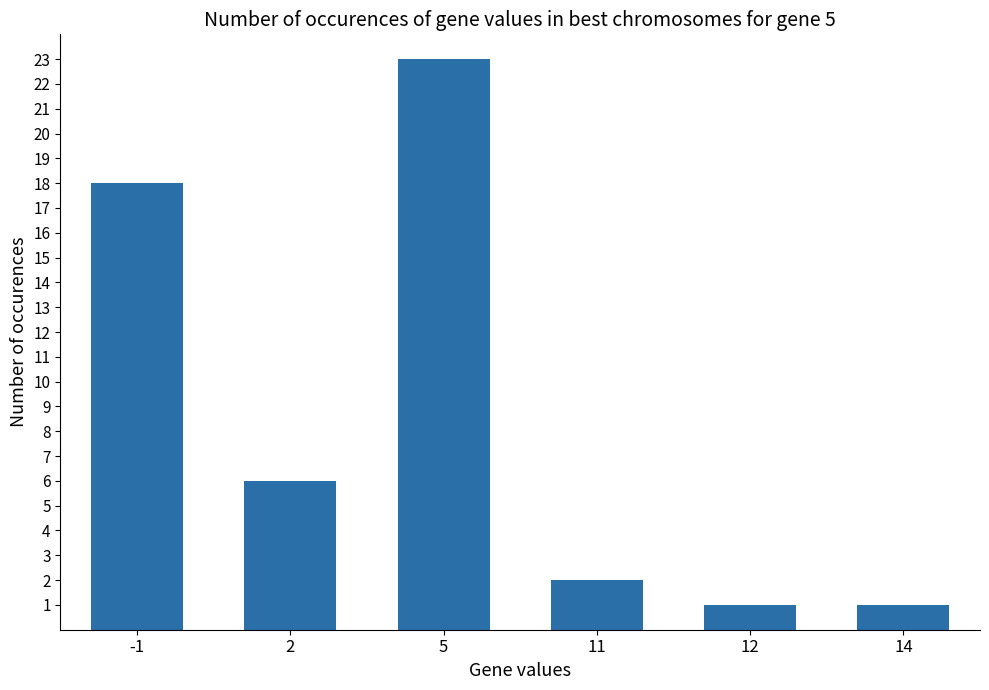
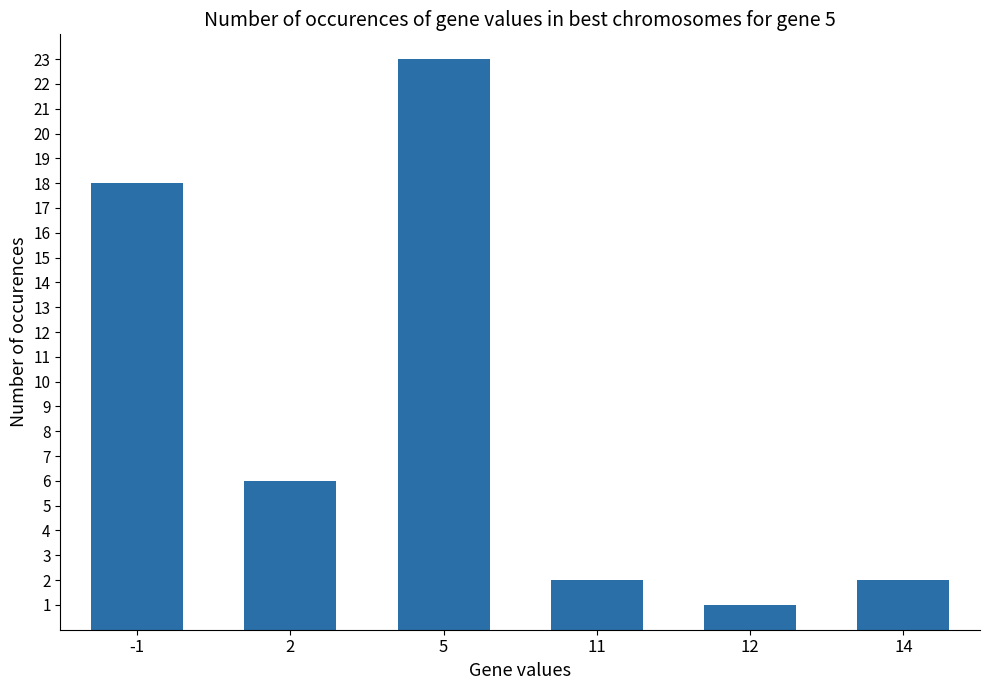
14: 1 -> 2
